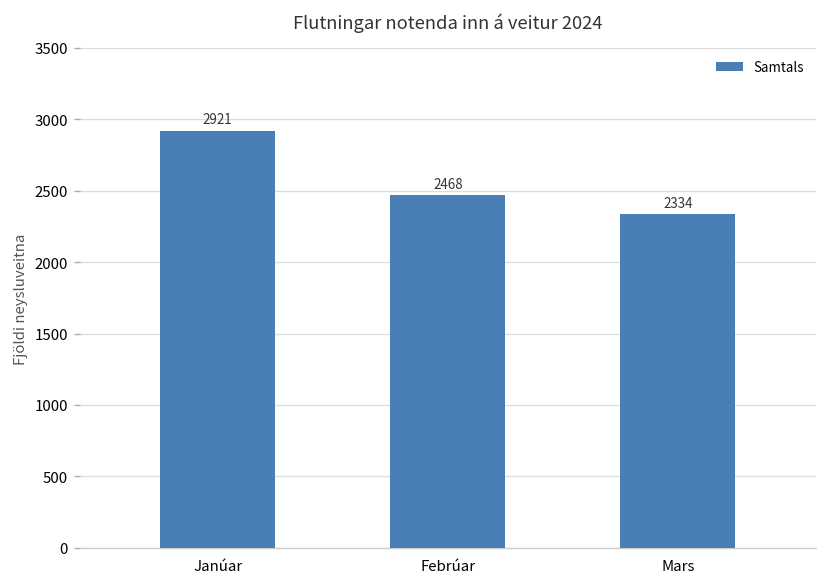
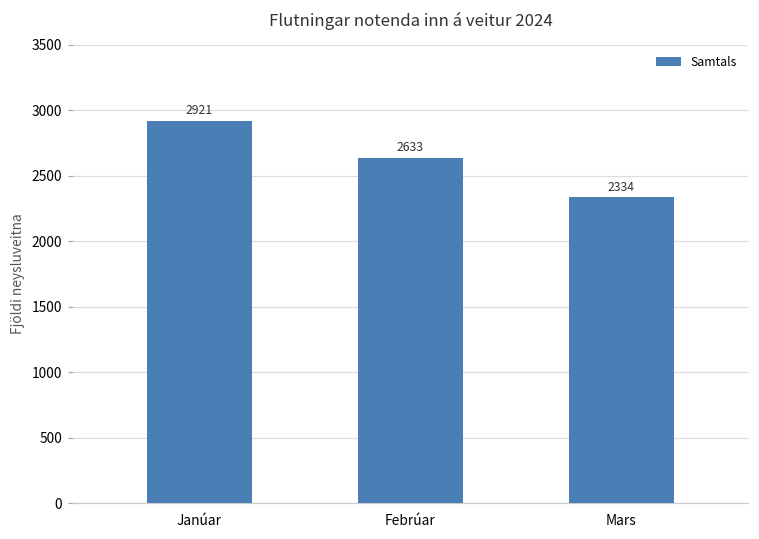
Febrúar: 2468 -> 2633
